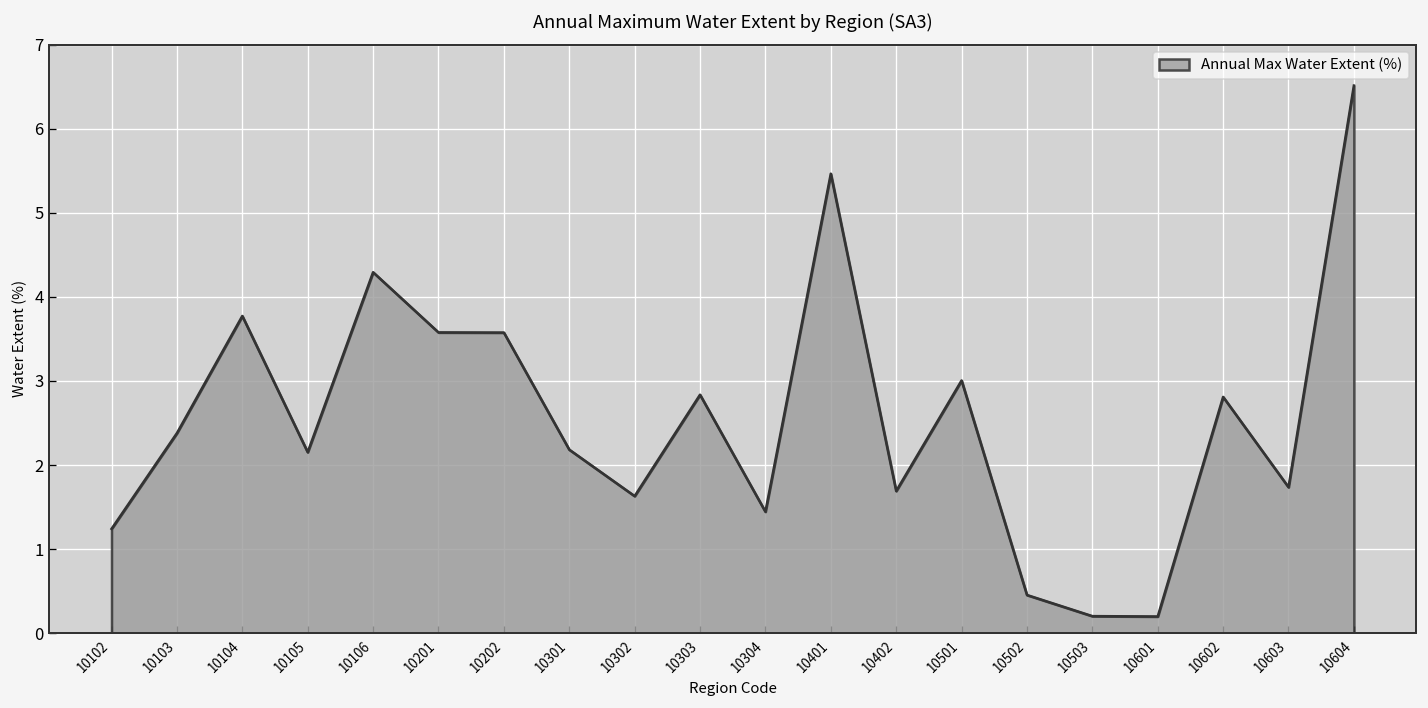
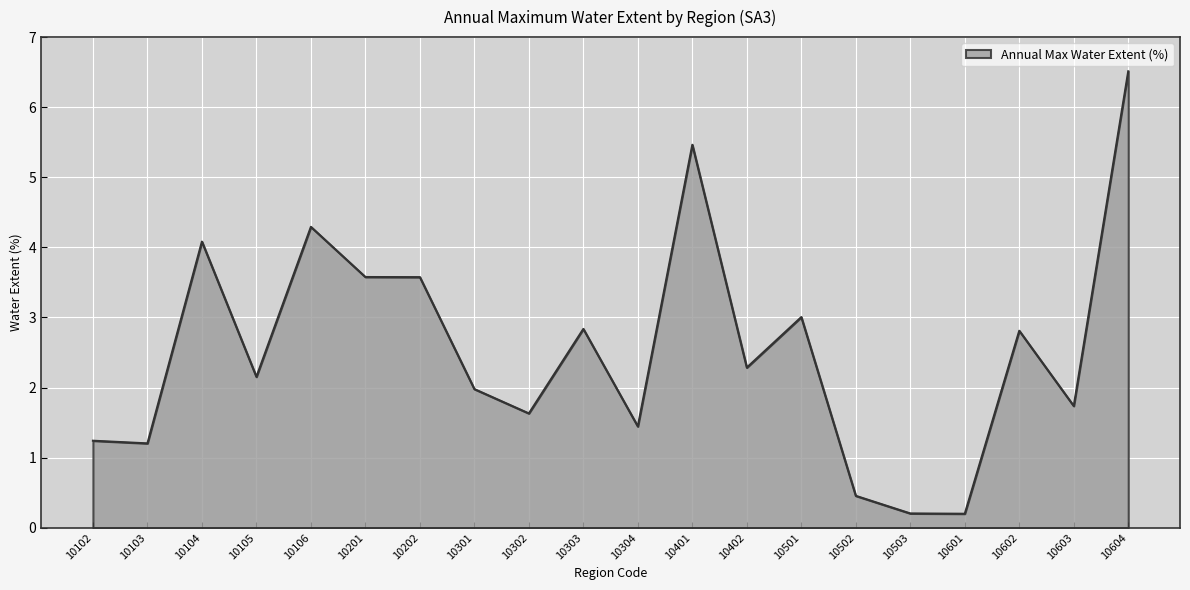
10103: 2.4 -> 1.2
10104: 3.8 -> 4.1
10301: 2.2 -> 2.0
10402: 1.7 -> 2.3
